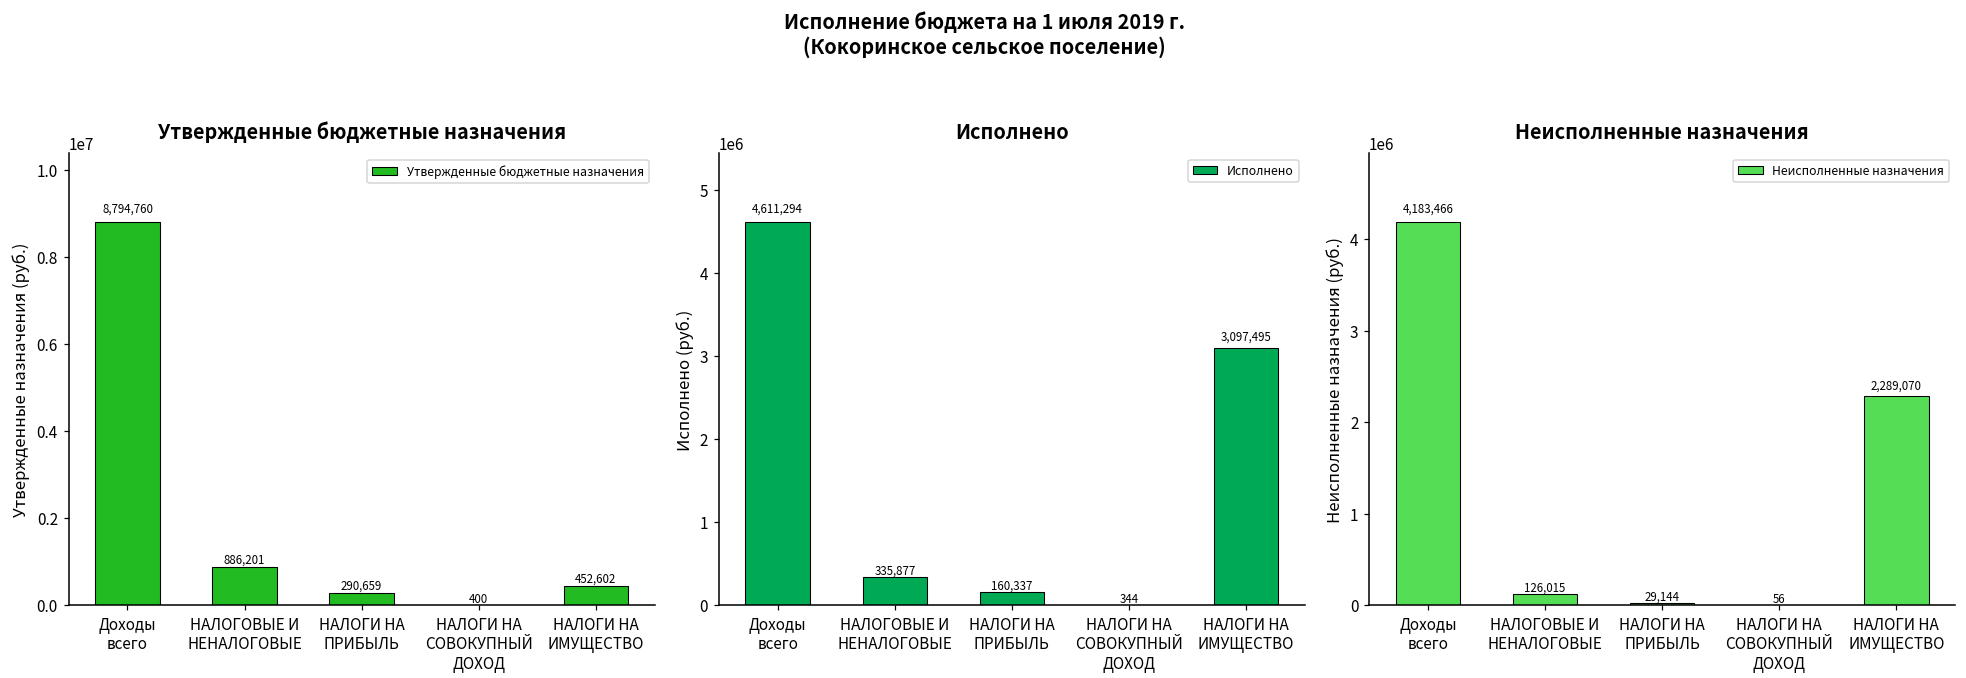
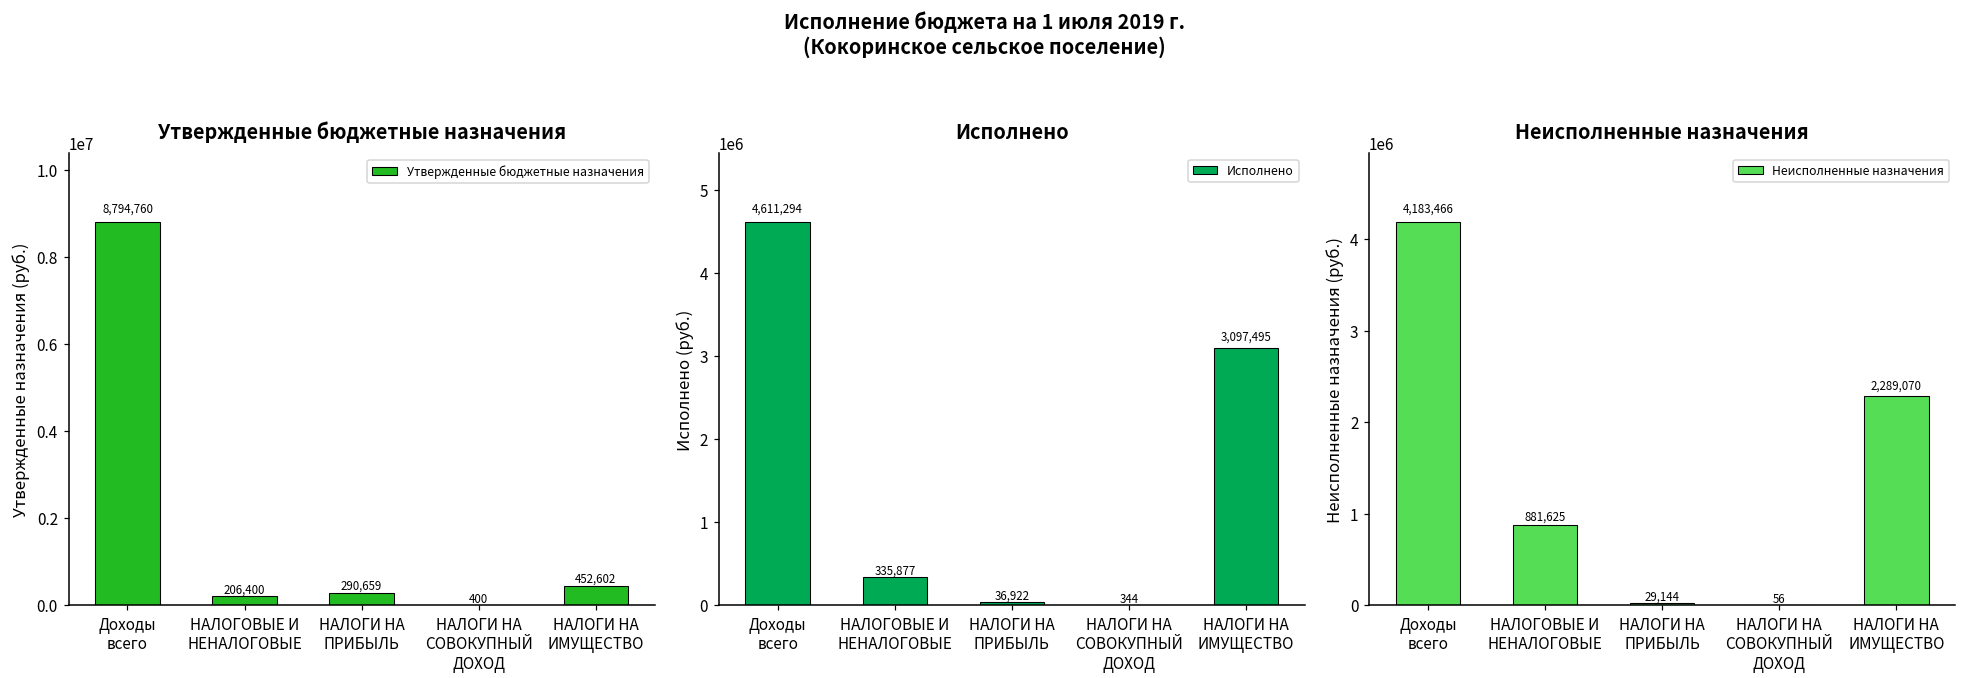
Утвержденные бюджетные назначения, НАЛОГОВЫЕ И НЕНАЛОГОВЫЕ: 886,201 -> 206,400
Исполнено, НАЛОГИ НА ПРИБЫЛЬ: 160,337 -> 36,922
Неисполненные назначения, НАЛОГОВЫЕ И НЕНАЛОГОВЫЕ: 126,015 -> 881,625
